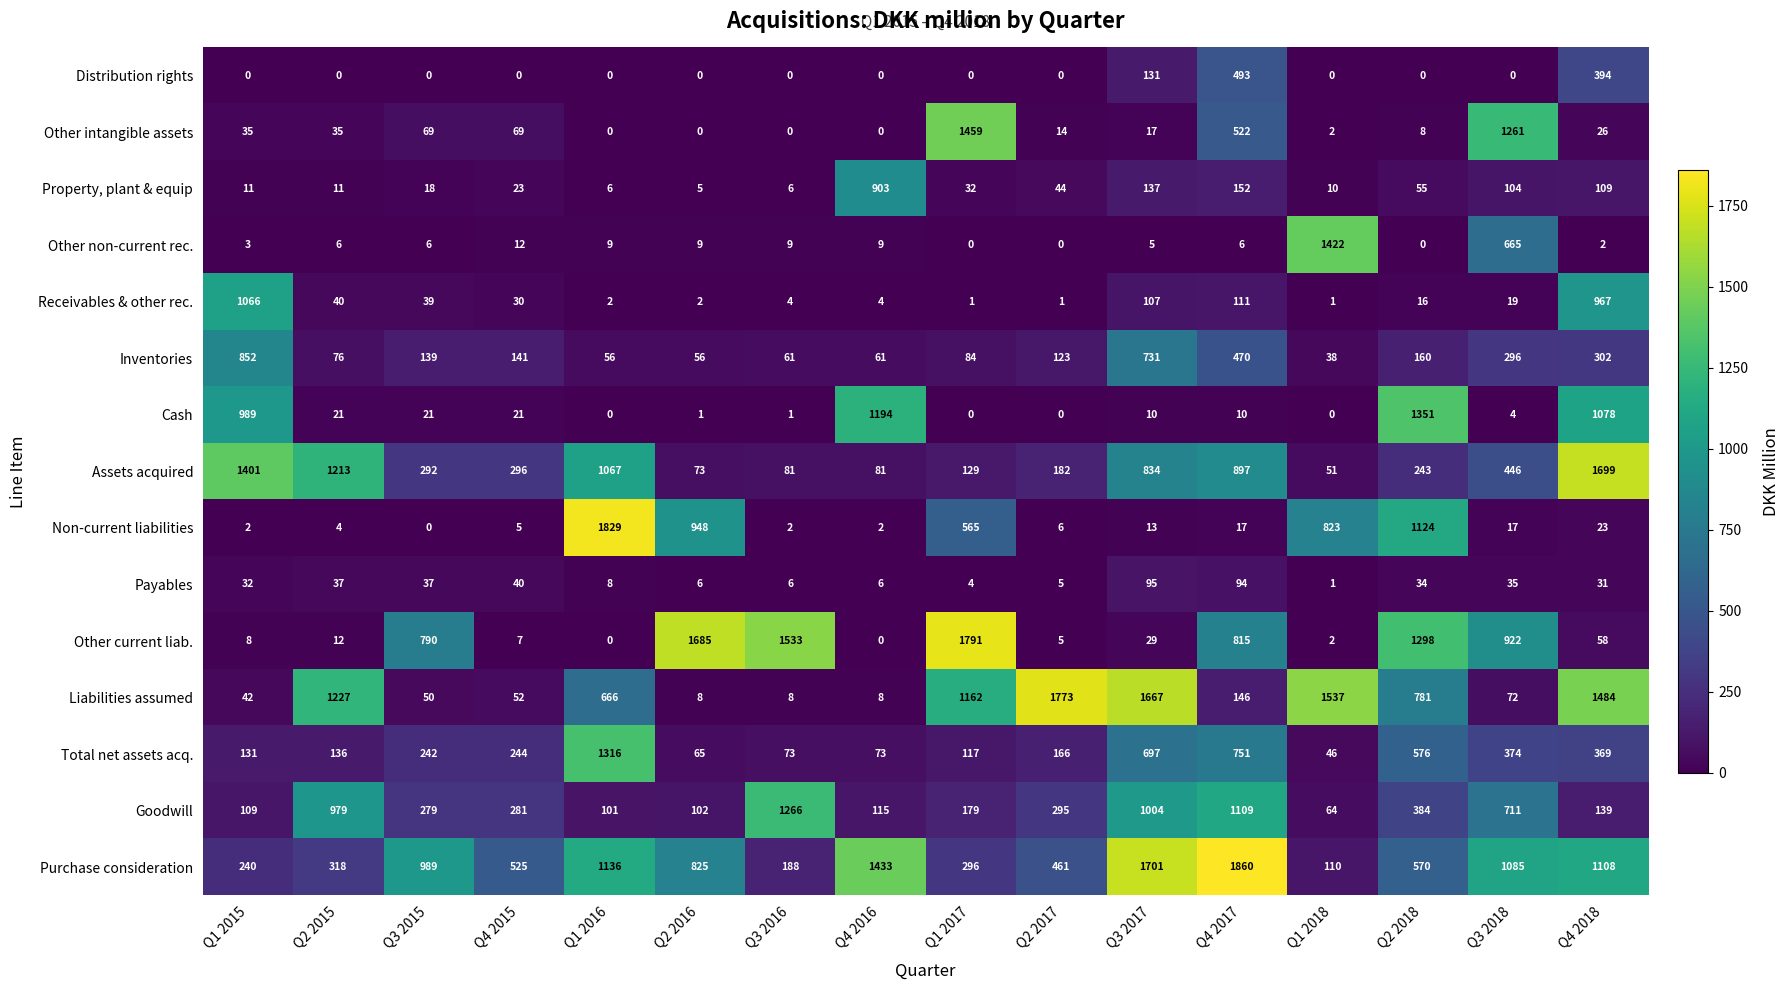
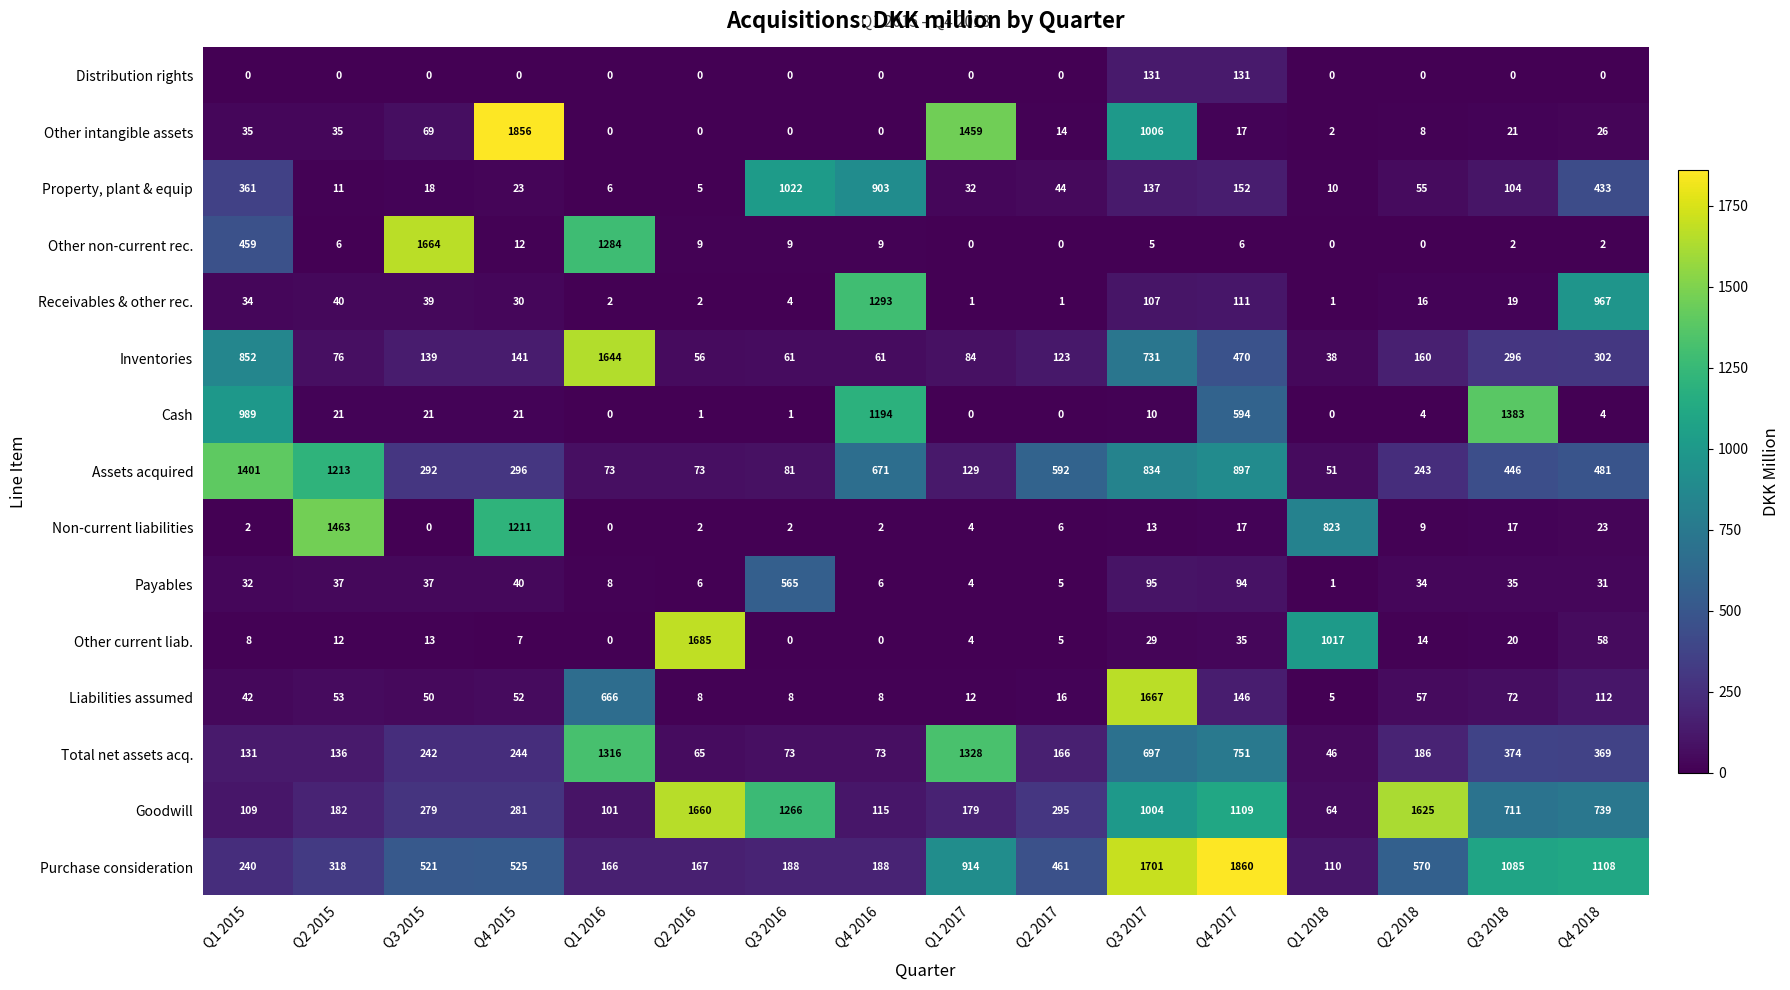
Distribution rights, Q4 2017: 493 -> 131
Distribution rights, Q4 2018: 394 -> 0
Other intangible assets, Q4 2015: 69 -> 1856
Other intangible assets, Q3 2017: 17 -> 1006
Other intangible assets, Q4 2017: 522 -> 17
Other intangible assets, Q3 2018: 1261 -> 21
Property, plant & equip, Q1 2015: 11 -> 361
Property, plant & equip, Q3 2016: 6 -> 1022
Property, plant & equip, Q4 2018: 109 -> 433
Other non-current rec., Q1 2015: 3 -> 459
Other non-current rec., Q3 2015: 6 -> 1664
Other non-current rec., Q1 2016: 9 -> 1284
Other non-current rec., Q1 2018: 1422 -> 0
Other non-current rec., Q3 2018: 665 -> 2
Receivables & other rec., Q1 2015: 1066 -> 34
Receivables & other rec., Q4 2016: 4 -> 1293
Inventories, Q1 2016: 56 -> 1644
Cash, Q4 2017: 10 -> 594
Cash, Q2 2018: 1351 -> 4
Cash, Q3 2018: 4 -> 1383
Cash, Q4 2018: 1078 -> 4
Assets acquired, Q1 2016: 1067 -> 73
Assets acquired, Q4 2016: 81 -> 671
Assets acquired, Q2 2017: 182 -> 592
Assets acquired, Q4 2018: 1699 -> 481
Non-current liabilities, Q2 2015: 4 -> 1463
Non-current liabilities, Q4 2015: 5 -> 1211
Non-current liabilities, Q1 2016: 1829 -> 0
Non-current liabilities, Q2 2016: 948 -> 2
Non-current liabilities, Q1 2017: 565 -> 4
Non-current liabilities, Q2 2018: 1124 -> 9
Payables, Q3 2016: 6 -> 565
Other current liab., Q3 2015: 790 -> 13
Other current liab., Q3 2016: 1533 -> 0
Other current liab., Q1 2017: 1791 -> 4
Other current liab., Q4 2017: 815 -> 35
Other current liab., Q1 2018: 2 -> 1017
Other current liab., Q2 2018: 1298 -> 14
Other current liab., Q3 2018: 922 -> 20
Liabilities assumed, Q2 2015: 1227 -> 53
Liabilities assumed, Q1 2017: 1162 -> 12
Liabilities assumed, Q2 2017: 1773 -> 16
Liabilities assumed, Q1 2018: 1537 -> 5
Liabilities assumed, Q2 2018: 781 -> 57
Liabilities assumed, Q4 2018: 1484 -> 112
Total net assets acq., Q1 2017: 117 -> 1328
Total net assets acq., Q2 2018: 576 -> 186
Goodwill, Q2 2015: 979 -> 182
Goodwill, Q2 2016: 102 -> 1660
Goodwill, Q2 2018: 384 -> 1625
Goodwill, Q4 2018: 139 -> 739
Purchase consideration, Q3 2015: 989 -> 521
Purchase consideration, Q1 2016: 1136 -> 166
Purchase consideration, Q2 2016: 825 -> 167
Purchase consideration, Q4 2016: 1433 -> 188
Purchase consideration, Q1 2017: 296 -> 914
